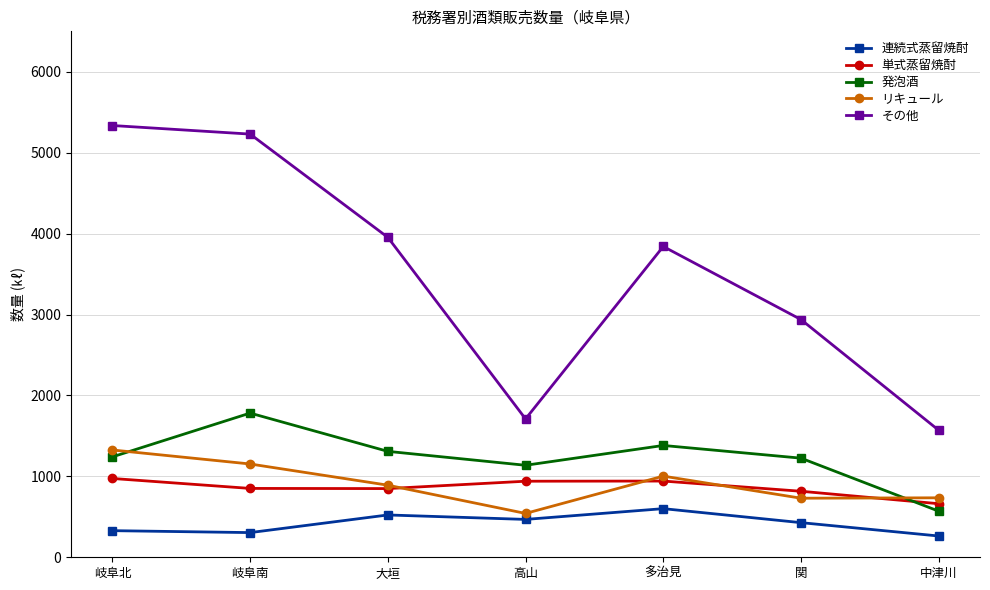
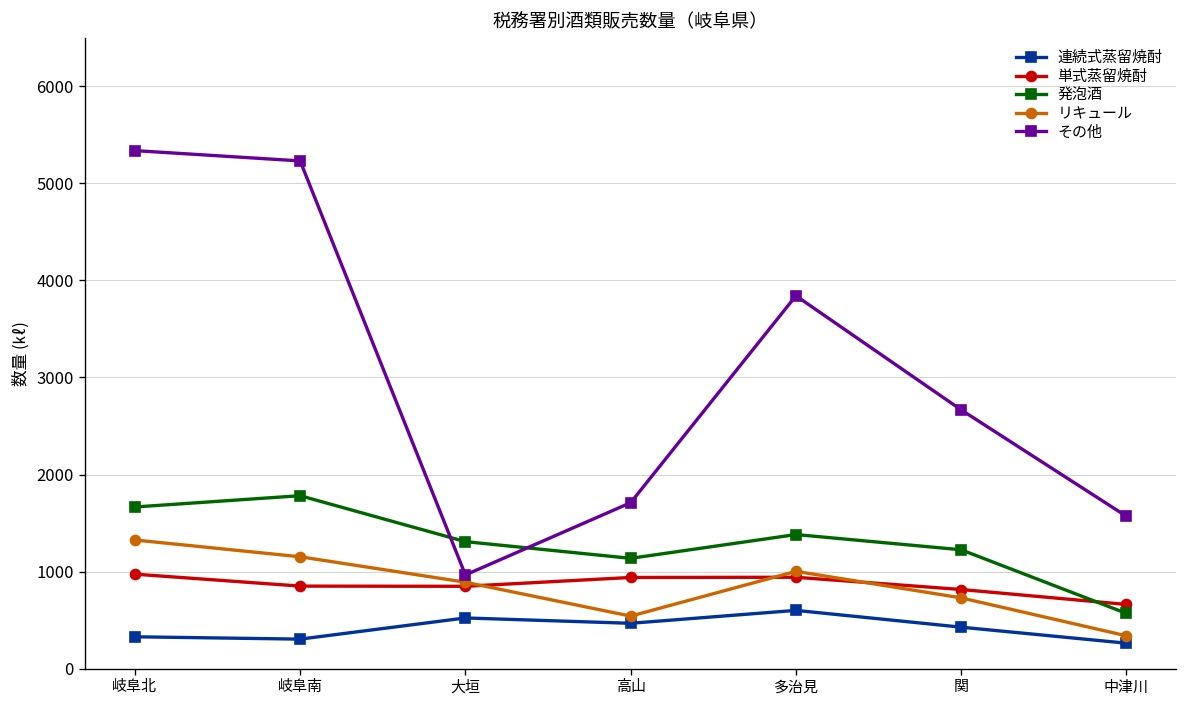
発泡酒, 岐阜北: 1200 -> 1700
その他, 大垣: 4000 -> 1000
その他, 関: 2900 -> 2700
リキュール, 中津川: 700 -> 300
